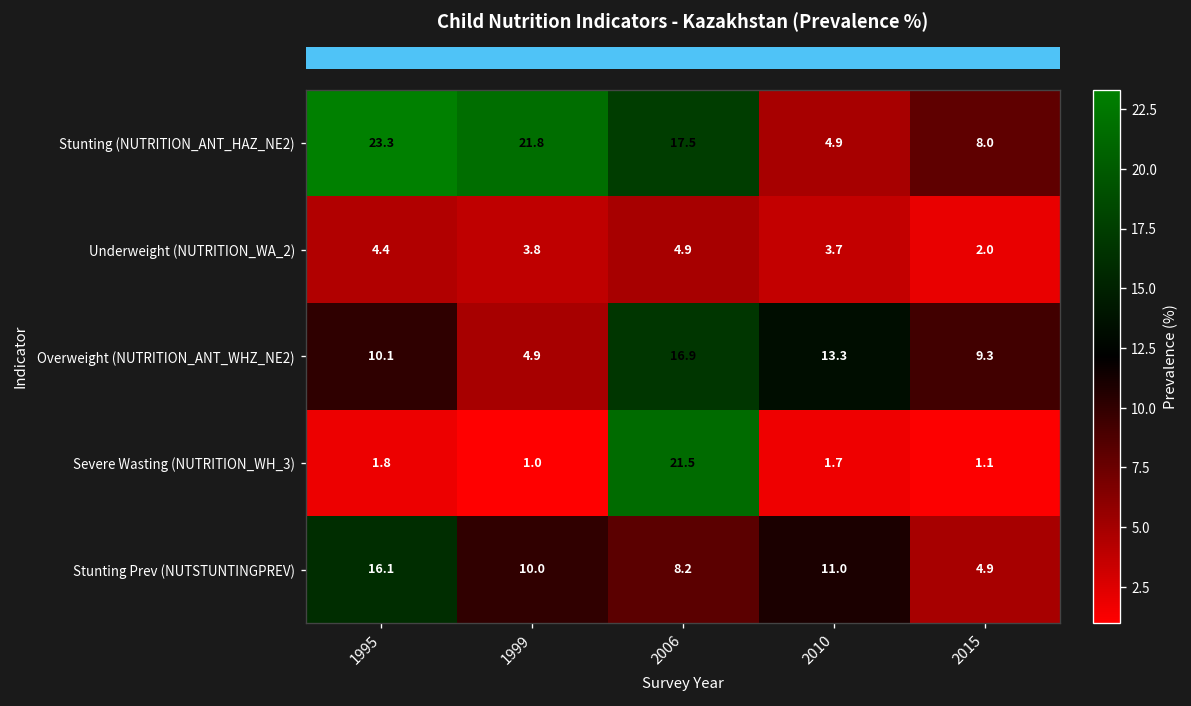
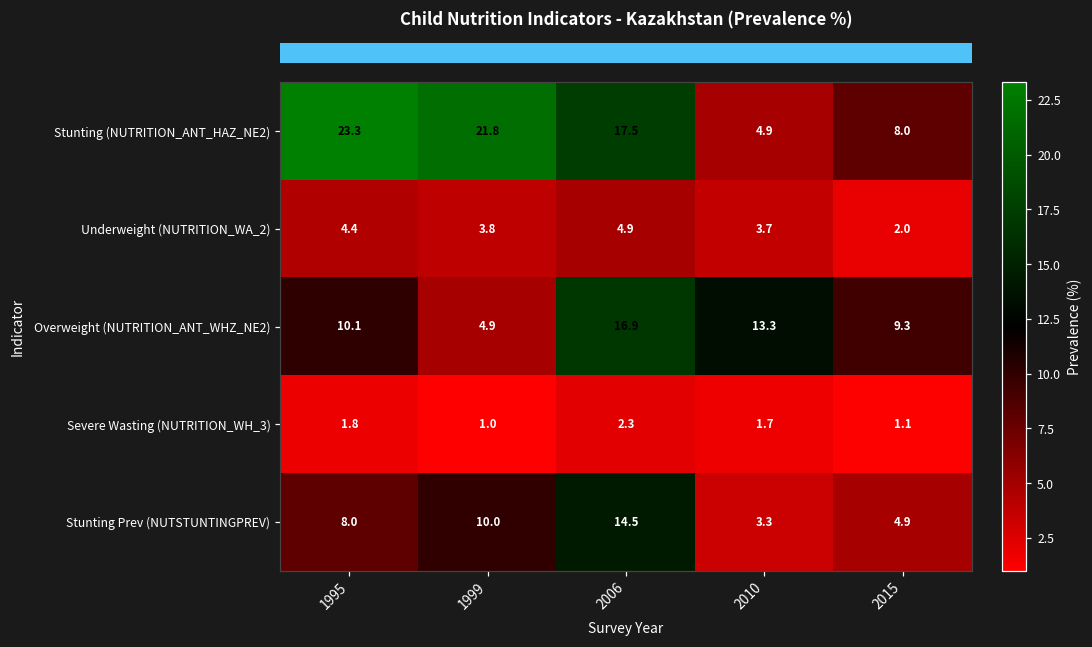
Severe Wasting (NUTRITION_WH_3), 2006: 21.5 -> 2.3
Stunting Prev (NUTSTUNTINGPREV), 1995: 16.1 -> 8.0
Stunting Prev (NUTSTUNTINGPREV), 2006: 8.2 -> 14.5
Stunting Prev (NUTSTUNTINGPREV), 2010: 11.0 -> 3.3
